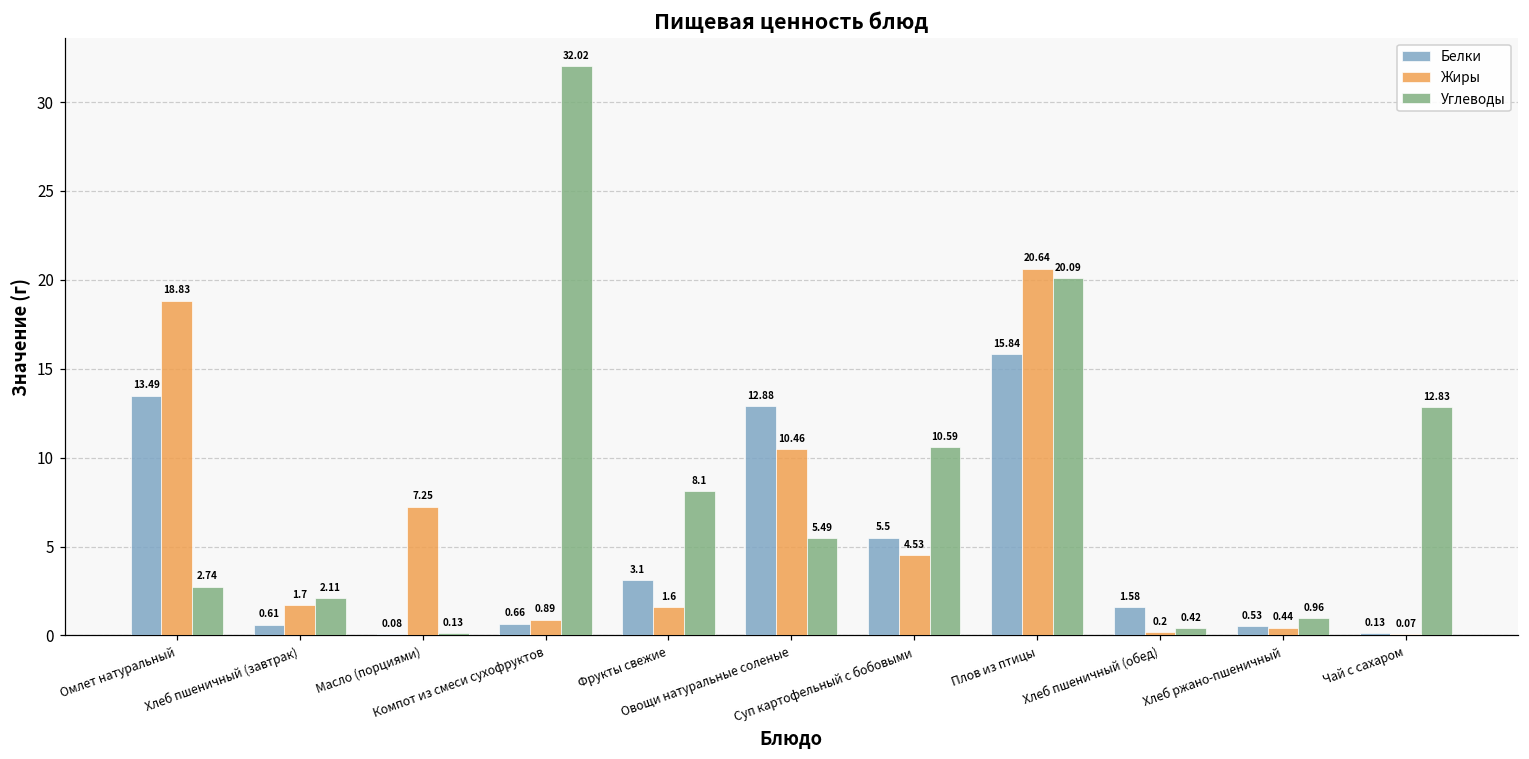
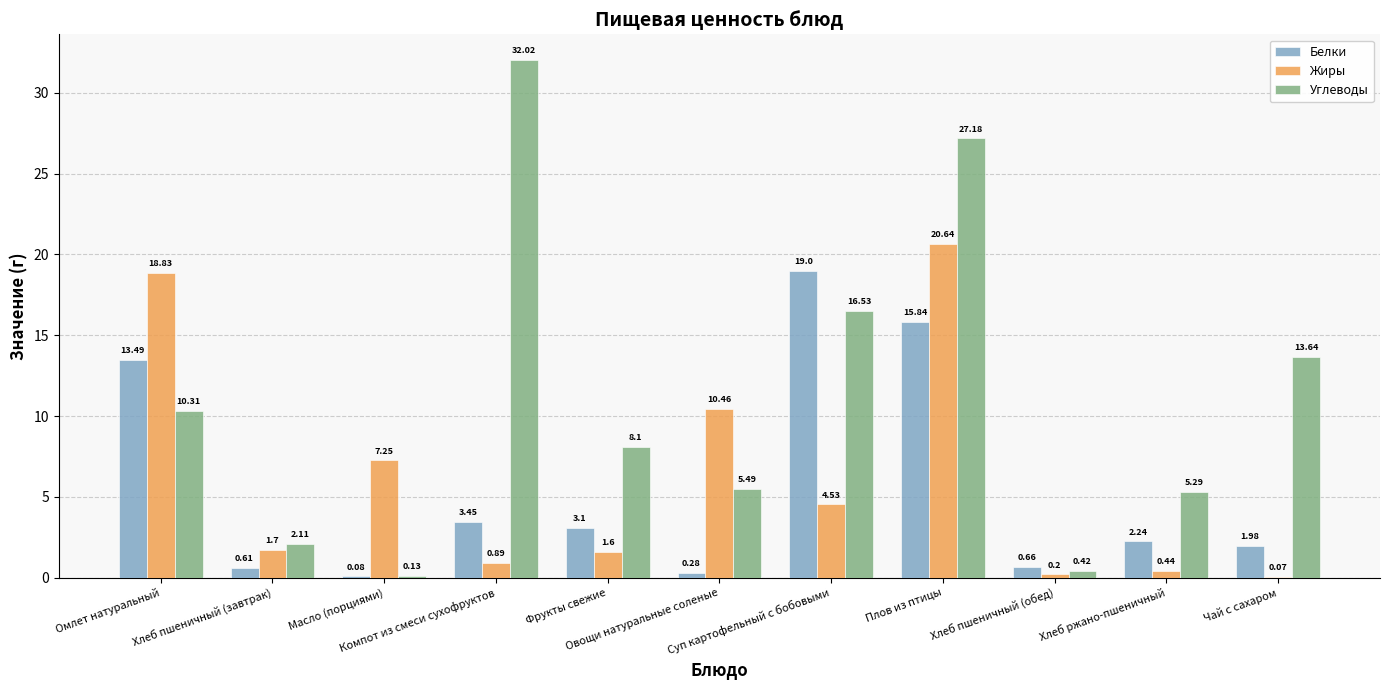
Углеводы, Омлет натуральный: 2.74 -> 10.31
Белки, Компот из смеси сухофруктов: 0.66 -> 3.45
Белки, Овощи натуральные соленые: 12.88 -> 0.28
Белки, Суп картофельный с бобовыми: 5.5 -> 19.0
Углеводы, Суп картофельный с бобовыми: 10.59 -> 16.53
Углеводы, Плов из птицы: 20.09 -> 27.18
Белки, Хлеб пшеничный (обед): 1.58 -> 0.66
Белки, Хлеб ржано-пшеничный: 0.53 -> 2.24
Углеводы, Хлеб ржано-пшеничный: 0.96 -> 5.29
Белки, Чай с сахаром: 0.13 -> 1.98
Углеводы, Чай с сахаром: 12.83 -> 13.64
